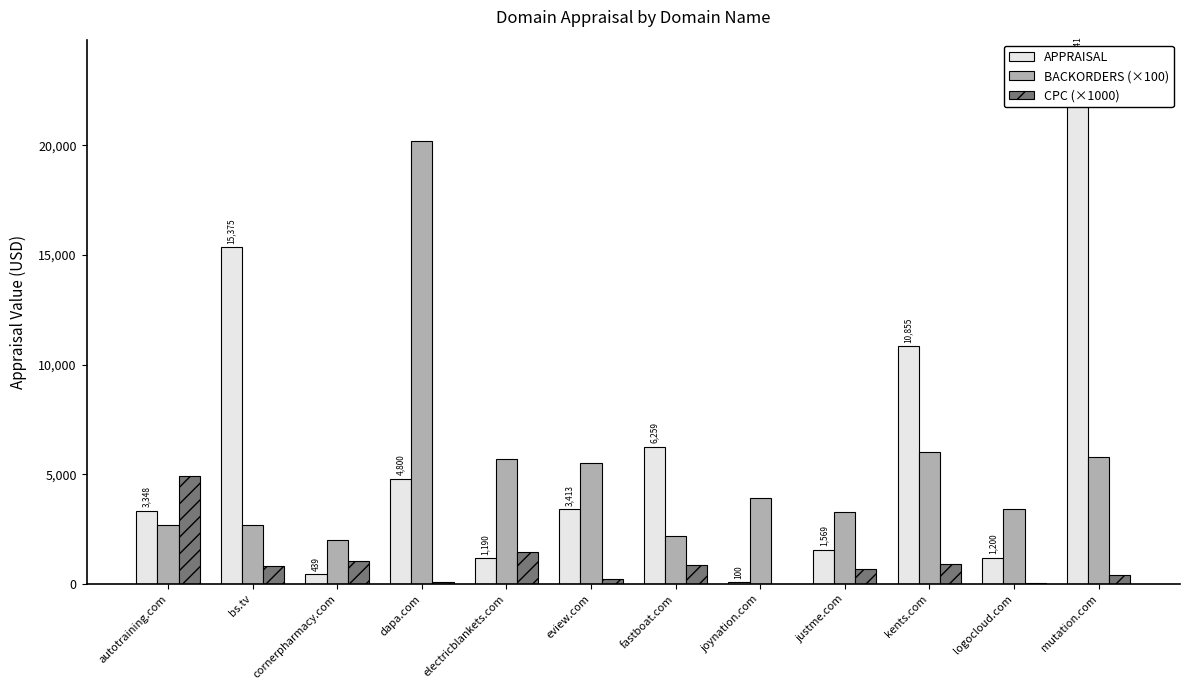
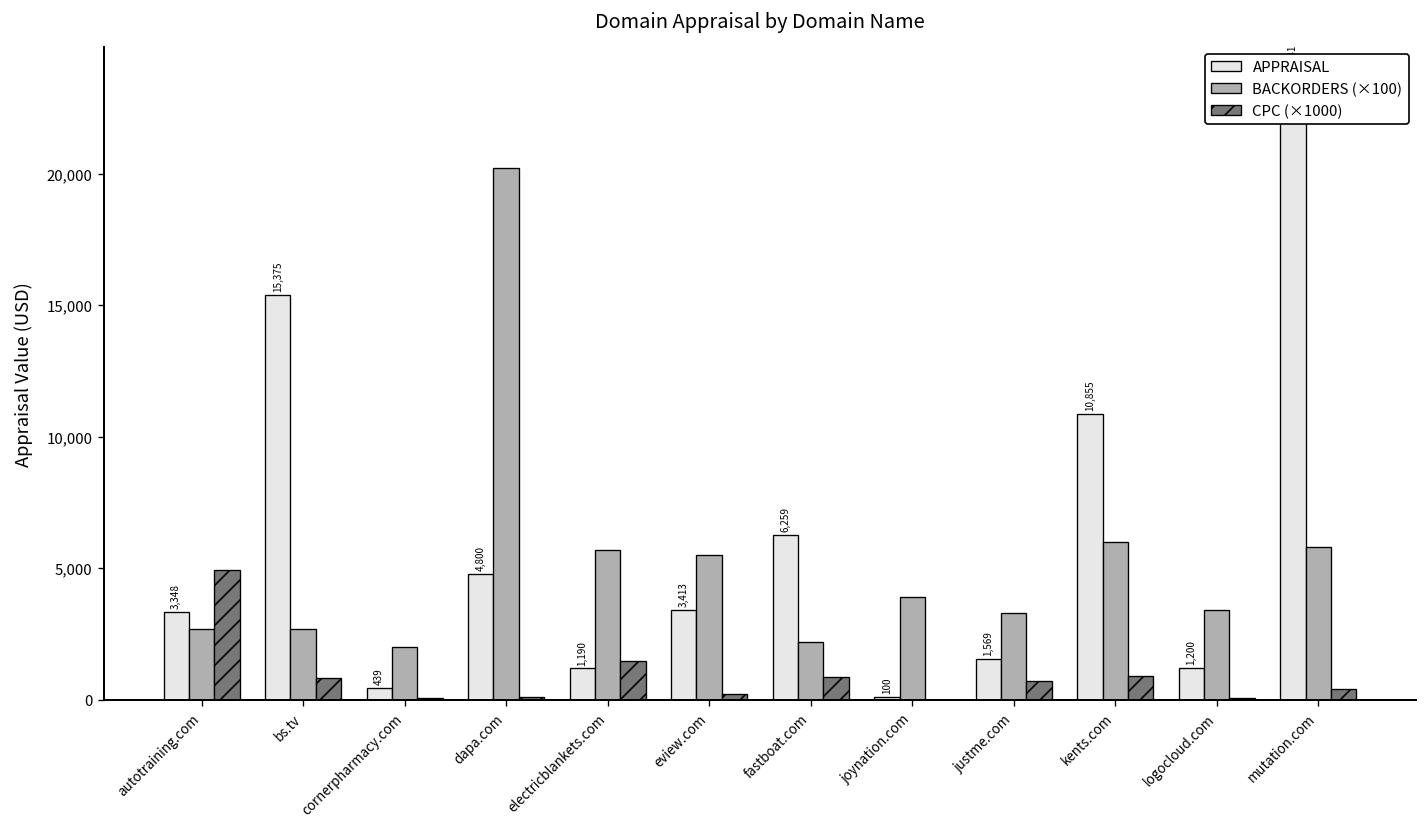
CPC (×1000), cornerpharmacy.com: 1,100 -> 100
